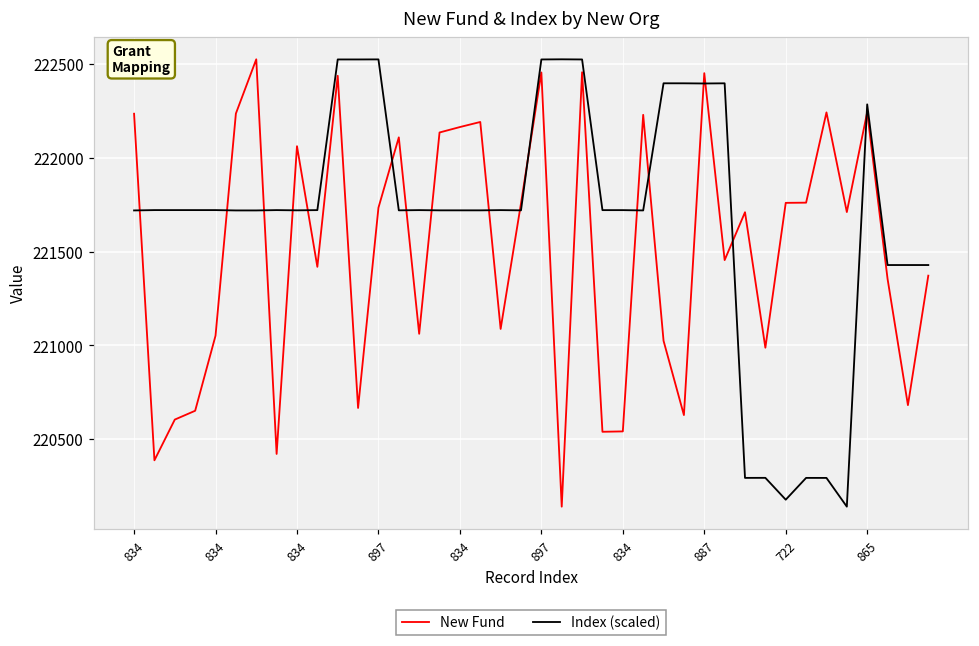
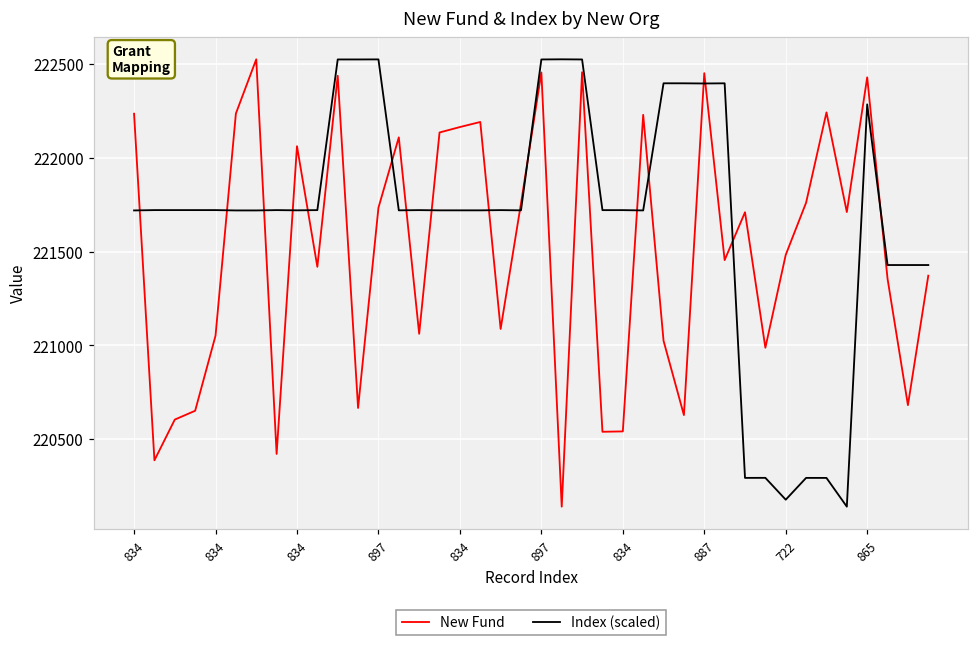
New Fund, 722: 221760 -> 221480
New Fund, 865: 222240 -> 222430
